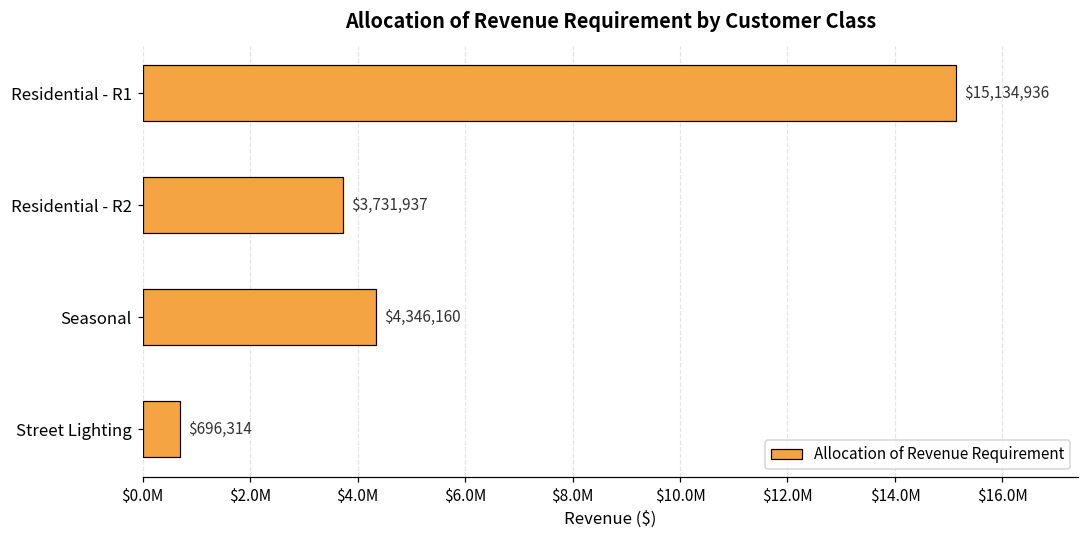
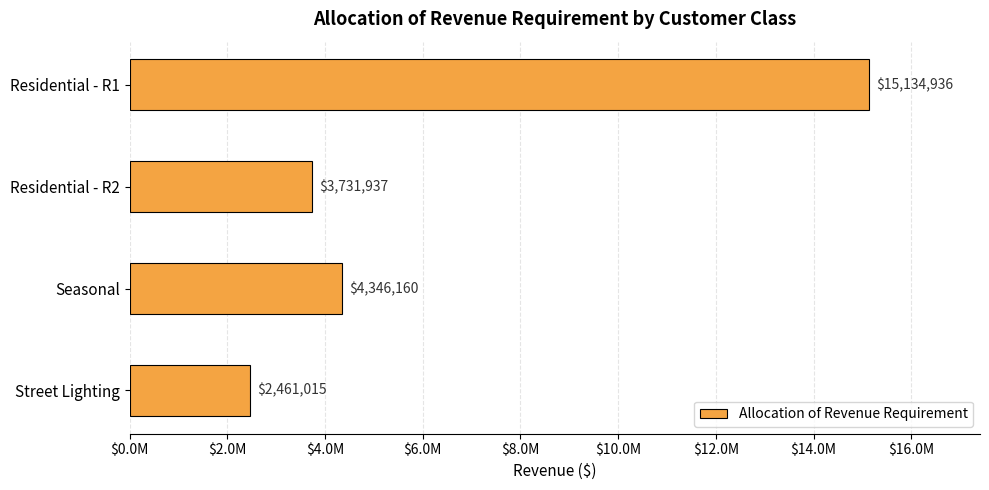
Street Lighting: $696,314 -> $2,461,015
